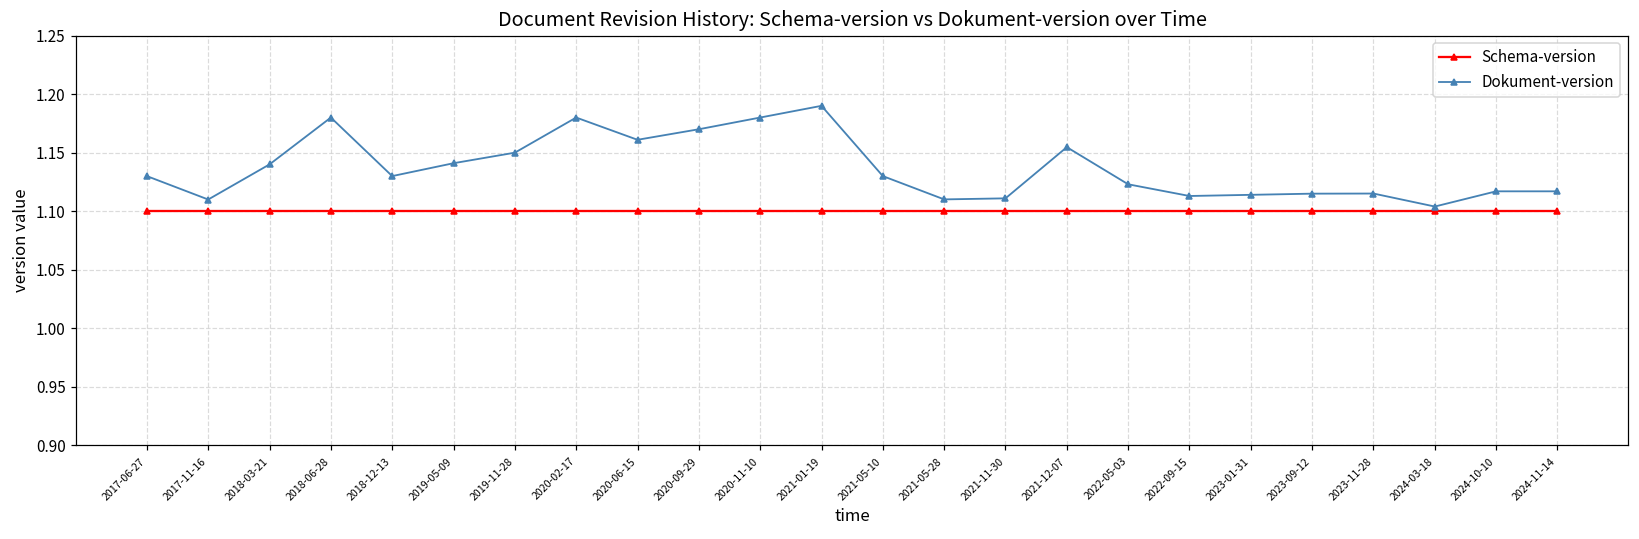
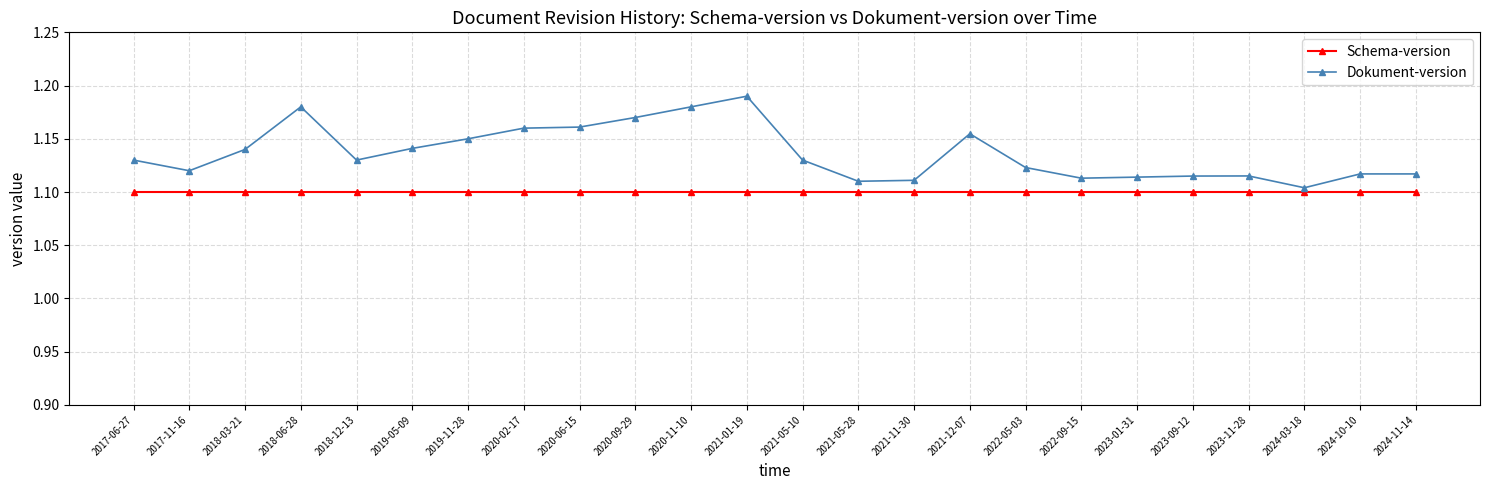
Dokument-version, 2017-11-16: 1.11 -> 1.12
Dokument-version, 2020-02-17: 1.18 -> 1.16
